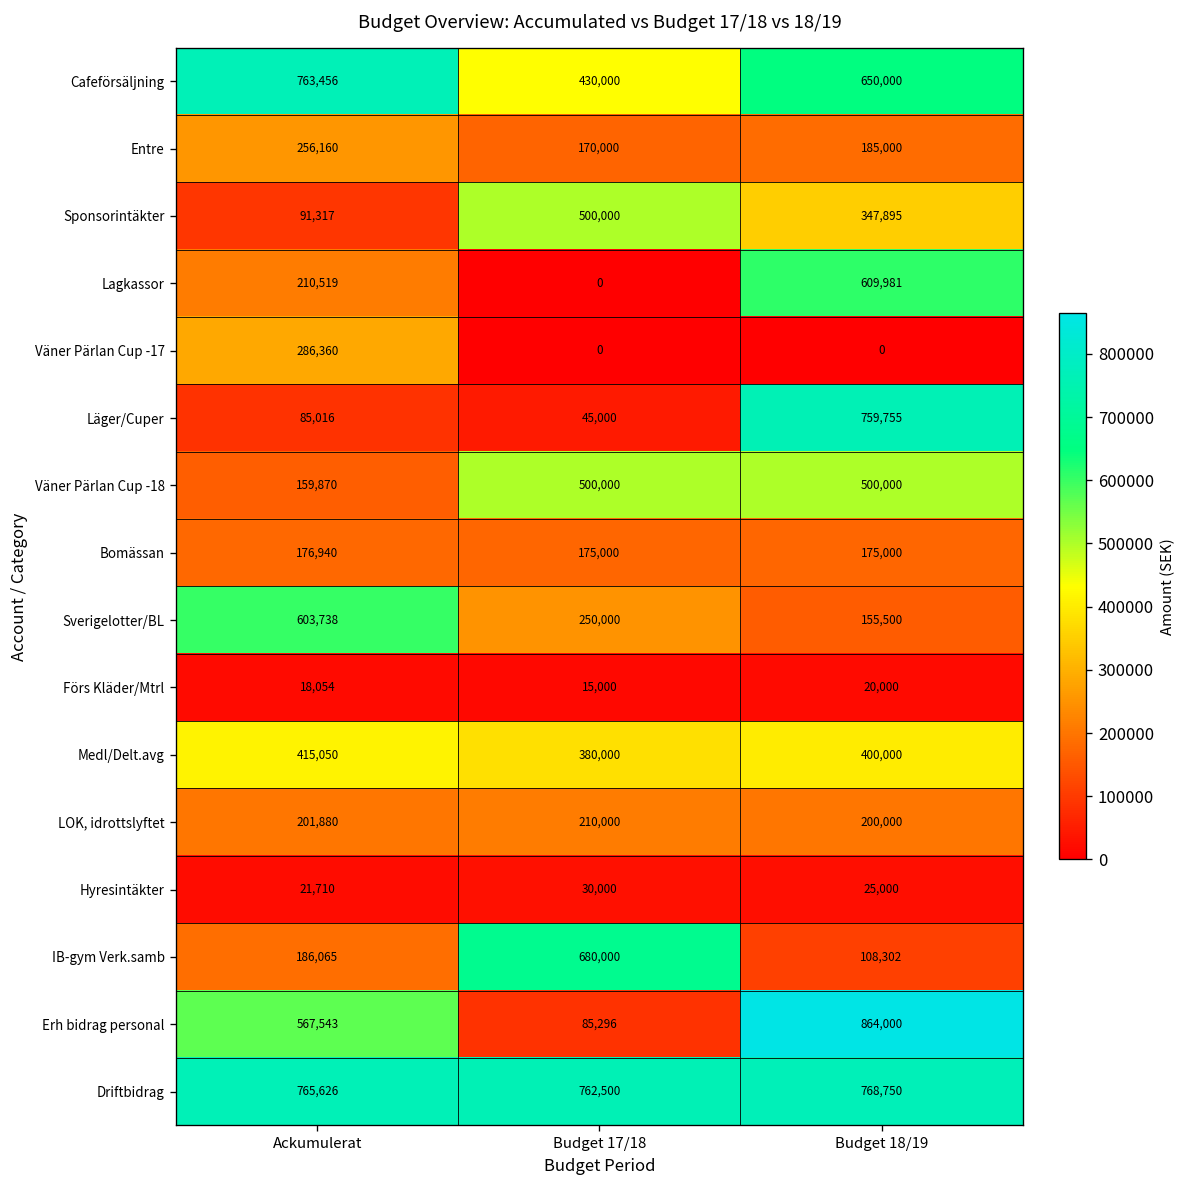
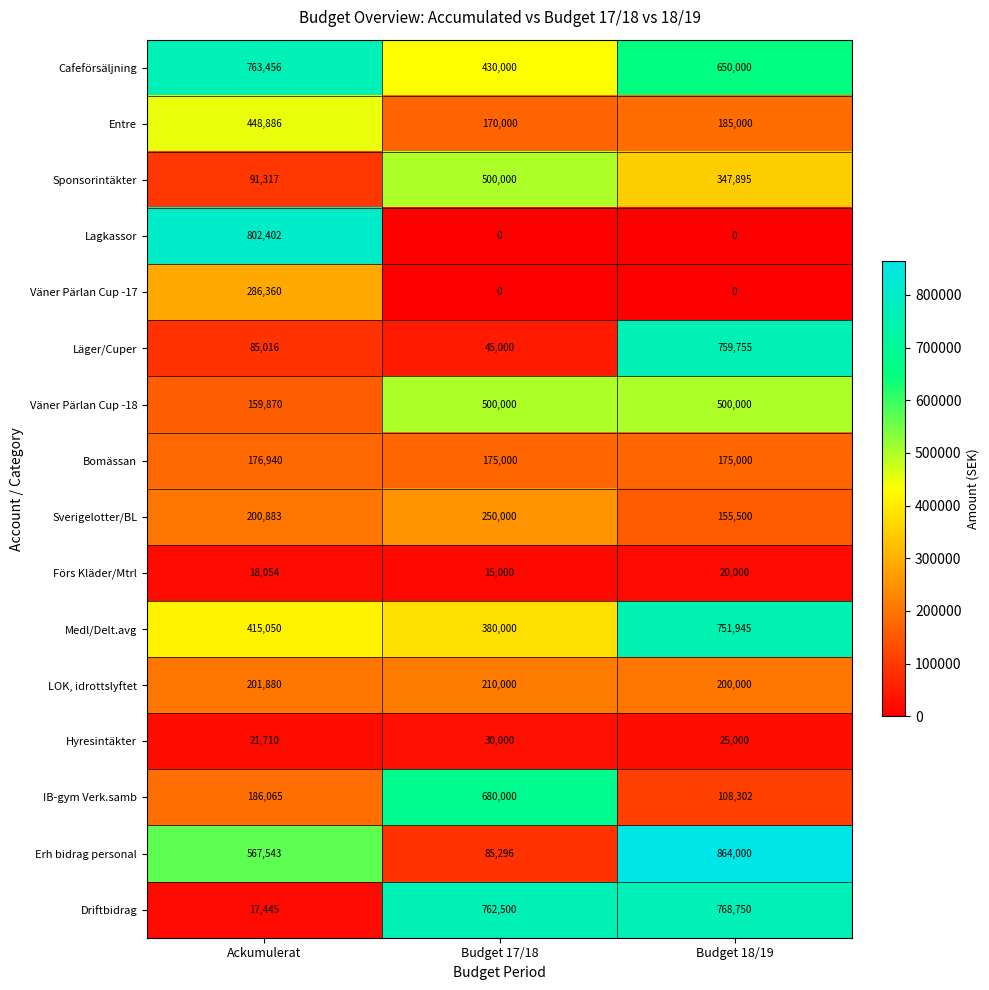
Entre, Ackumulerat: 256,160 -> 448,886
Lagkassor, Ackumulerat: 210,519 -> 802,402
Lagkassor, Budget 18/19: 609,981 -> 0
Sverigelotter/BL, Ackumulerat: 603,738 -> 200,883
Medl/Delt.avg, Budget 18/19: 400,000 -> 751,945
Driftbidrag, Ackumulerat: 765,626 -> 17,445
